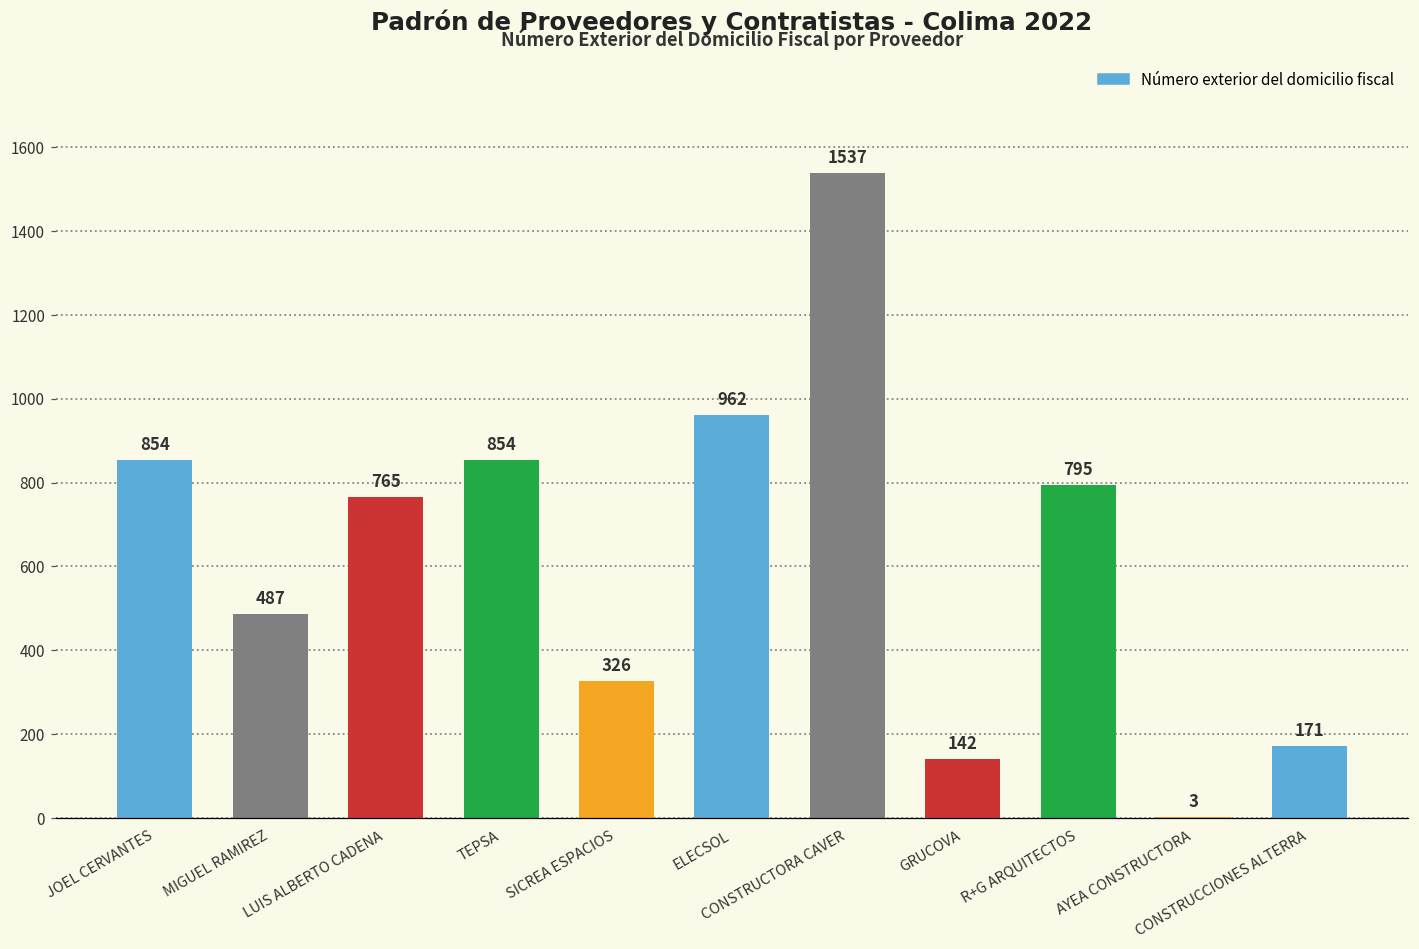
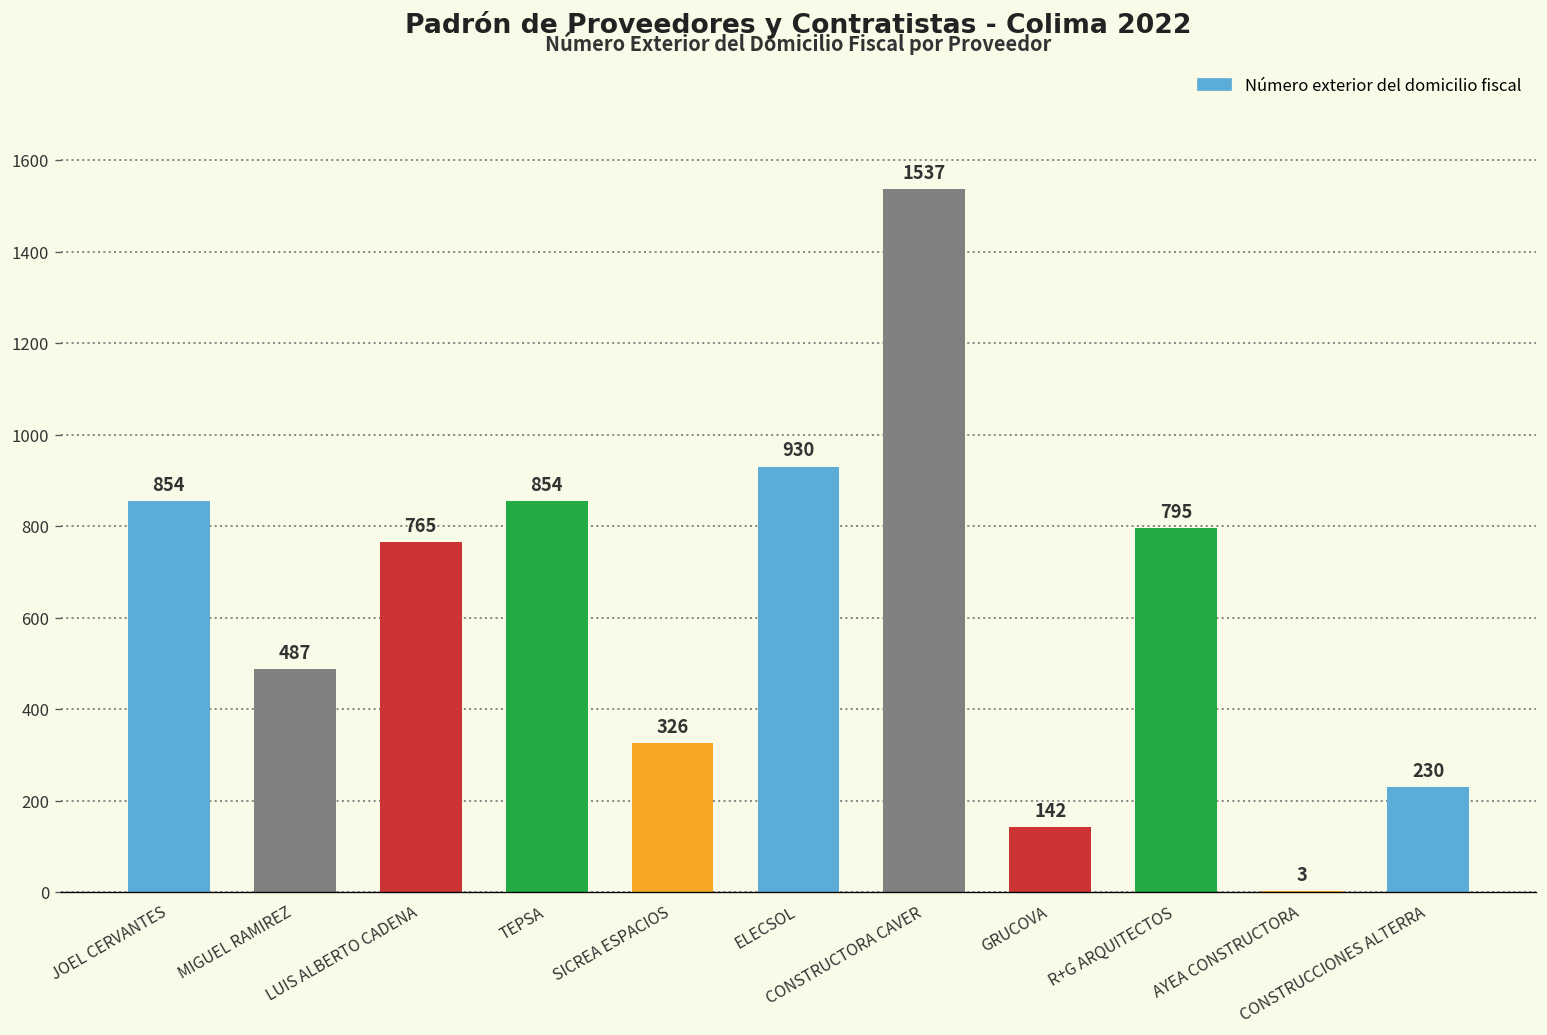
ELECSOL: 962 -> 930
CONSTRUCCIONES ALTERRA: 171 -> 230
